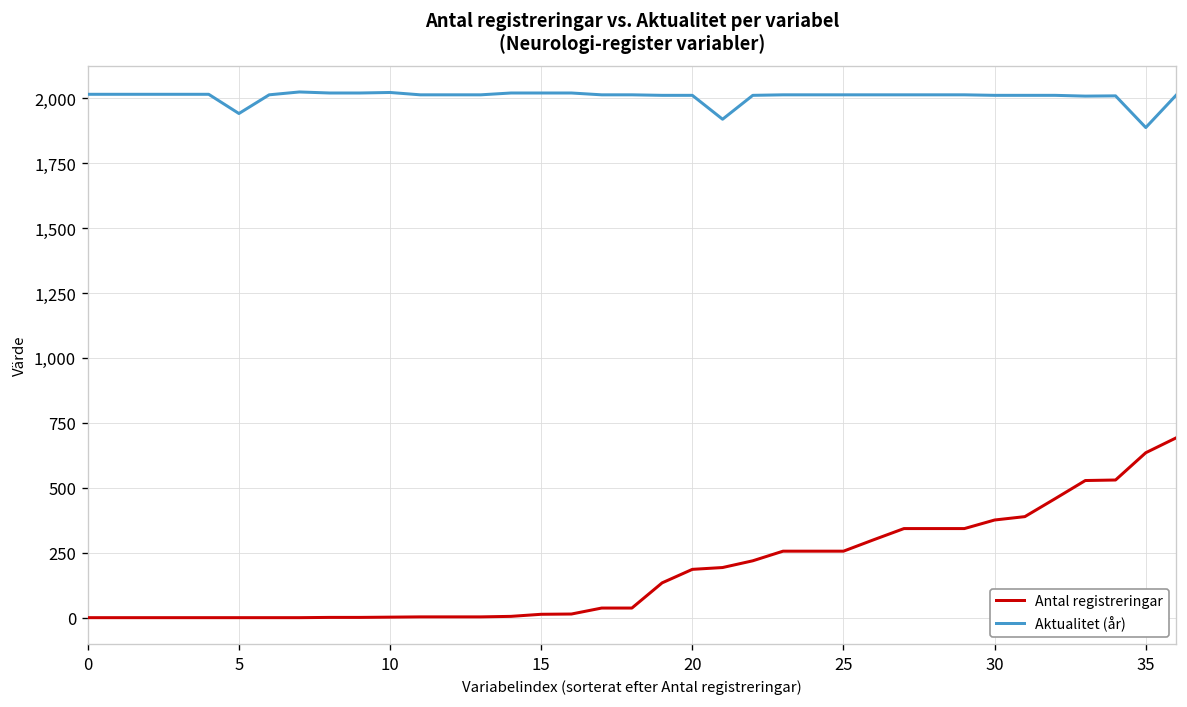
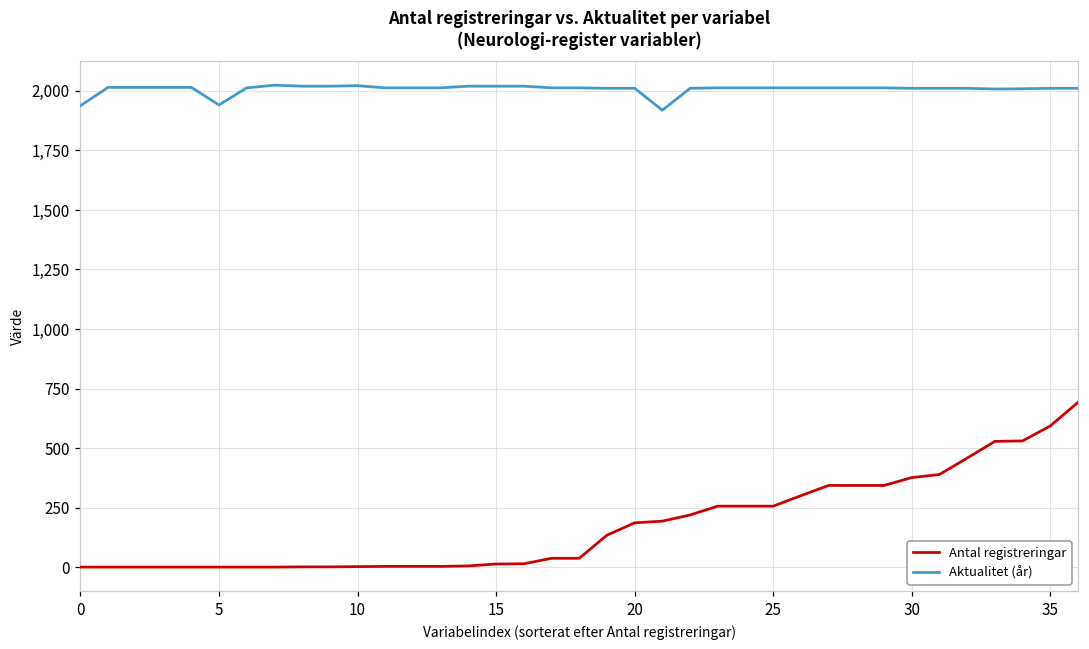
Aktualitet (år), 0: 2,020 -> 1,940
Antal registreringar, 35: 640 -> 590
Aktualitet (år), 35: 1,890 -> 2,010
